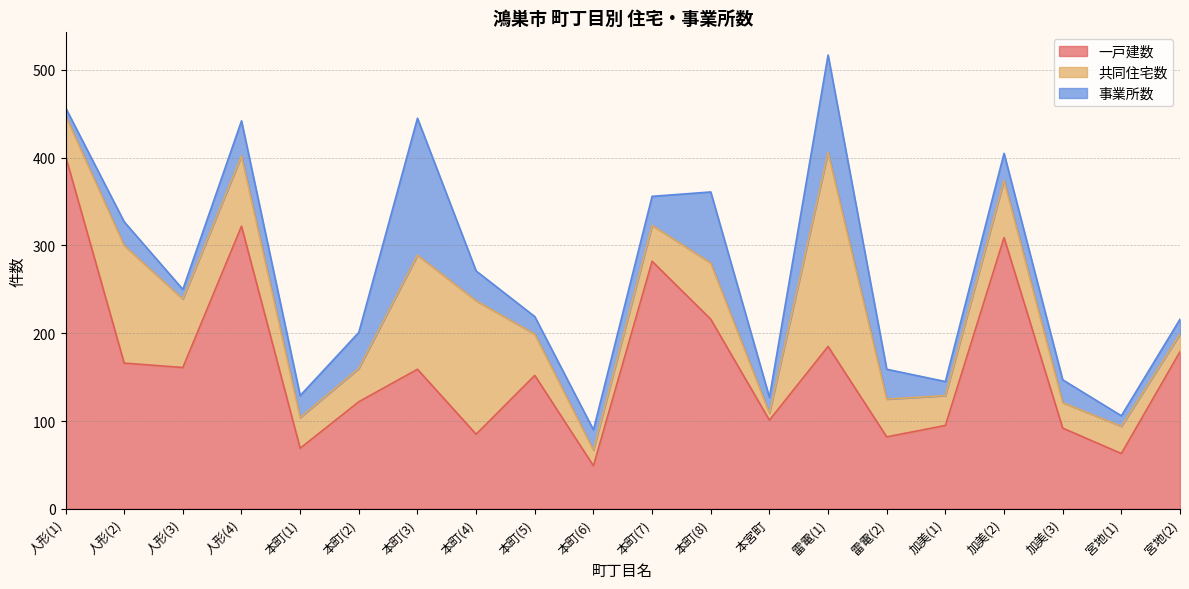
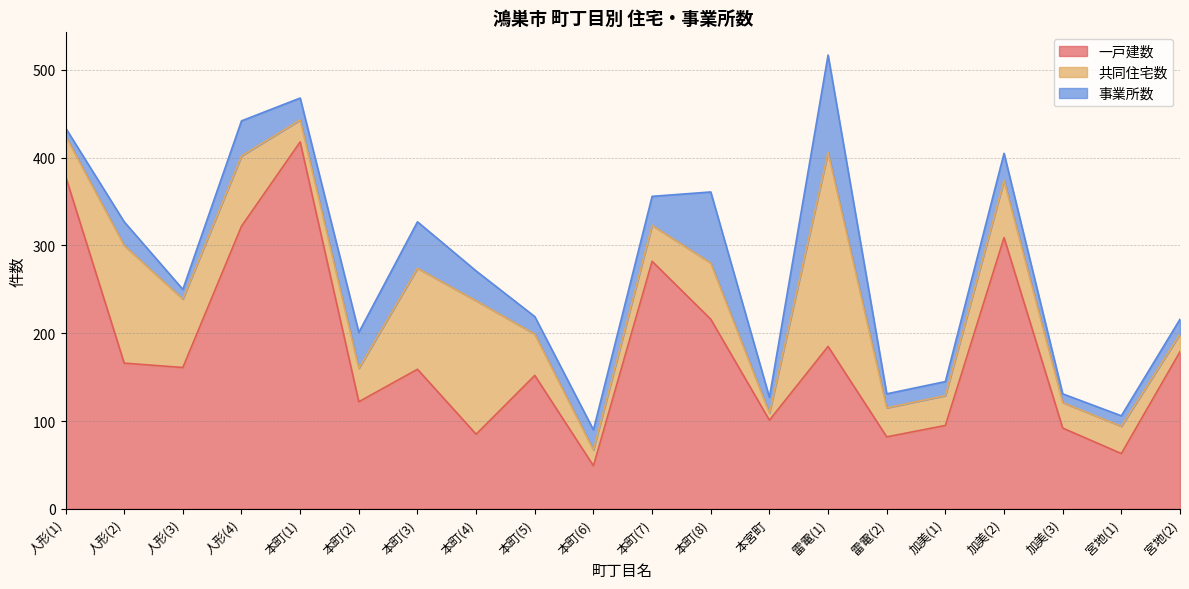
一戸建数, 人形(1): 400 -> 380
一戸建数, 本町(1): 70 -> 420
共同住宅数, 本町(1): 40 -> 30
共同住宅数, 本町(3): 130 -> 120
事業所数, 本町(3): 160 -> 50
共同住宅数, 雷電(2): 40 -> 30
事業所数, 雷電(2): 30 -> 20
事業所数, 加美(3): 30 -> 10
